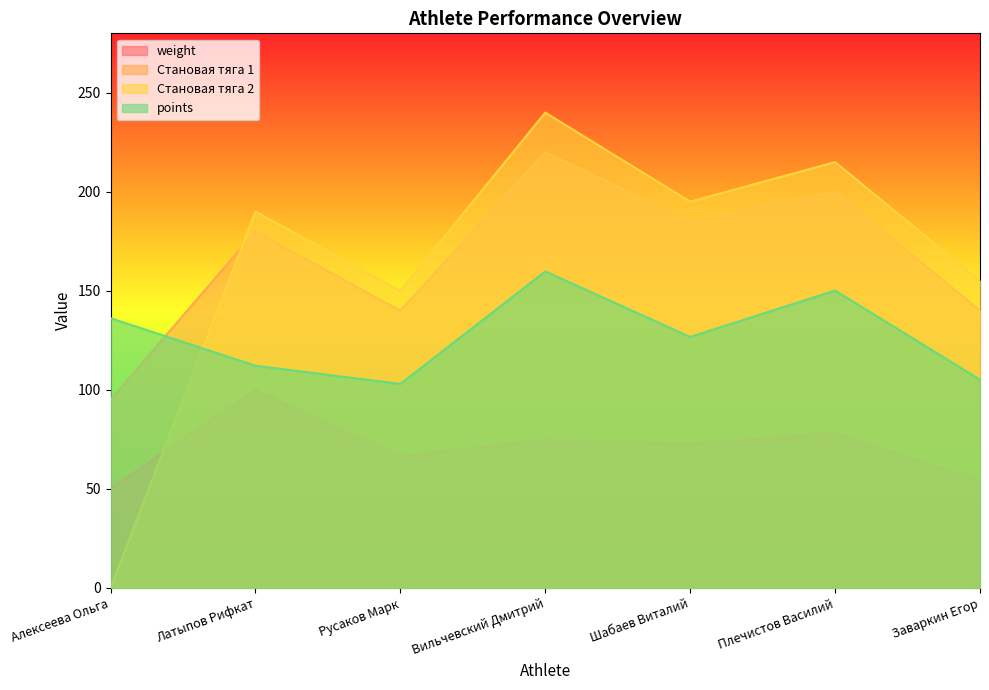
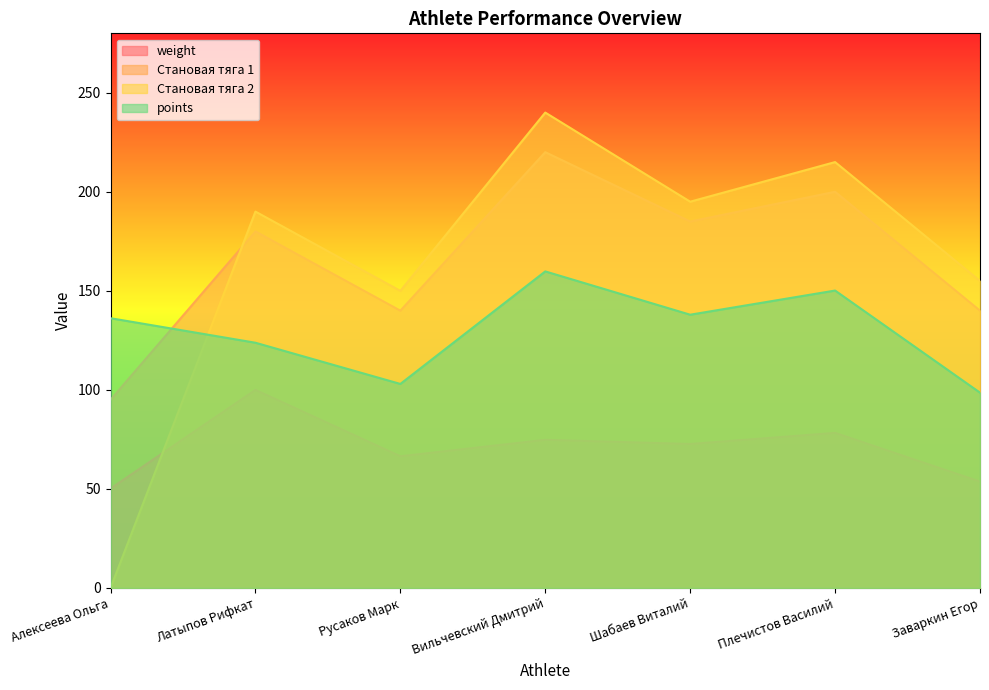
points, Латыпов Рифкат: 112 -> 124
points, Шабаев Виталий: 127 -> 138
points, Заваркин Егор: 105 -> 99
